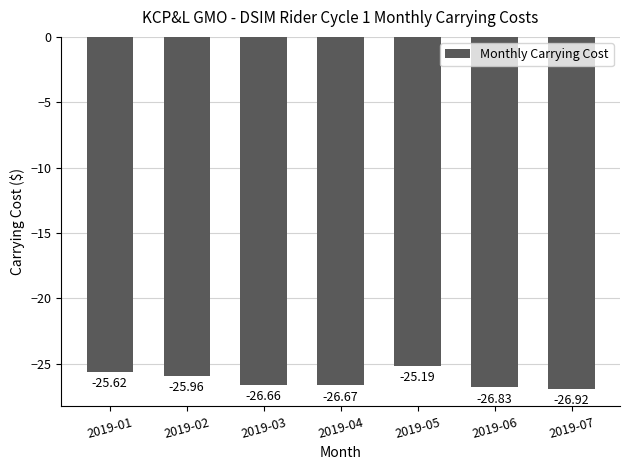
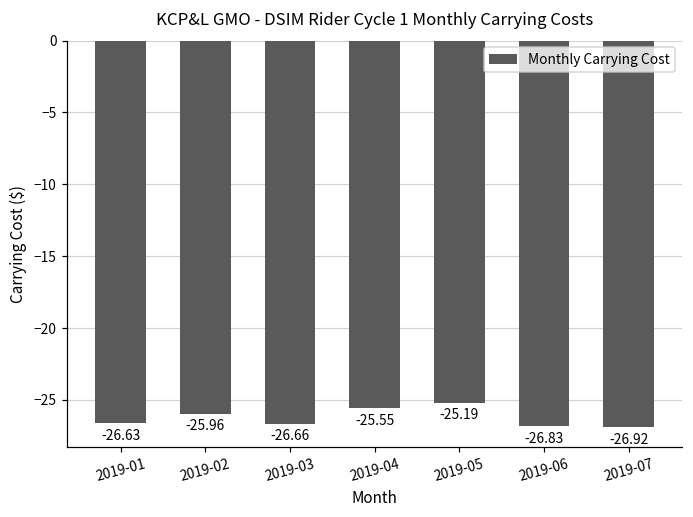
2019-01: -25.62 -> -26.63
2019-04: -26.67 -> -25.55
